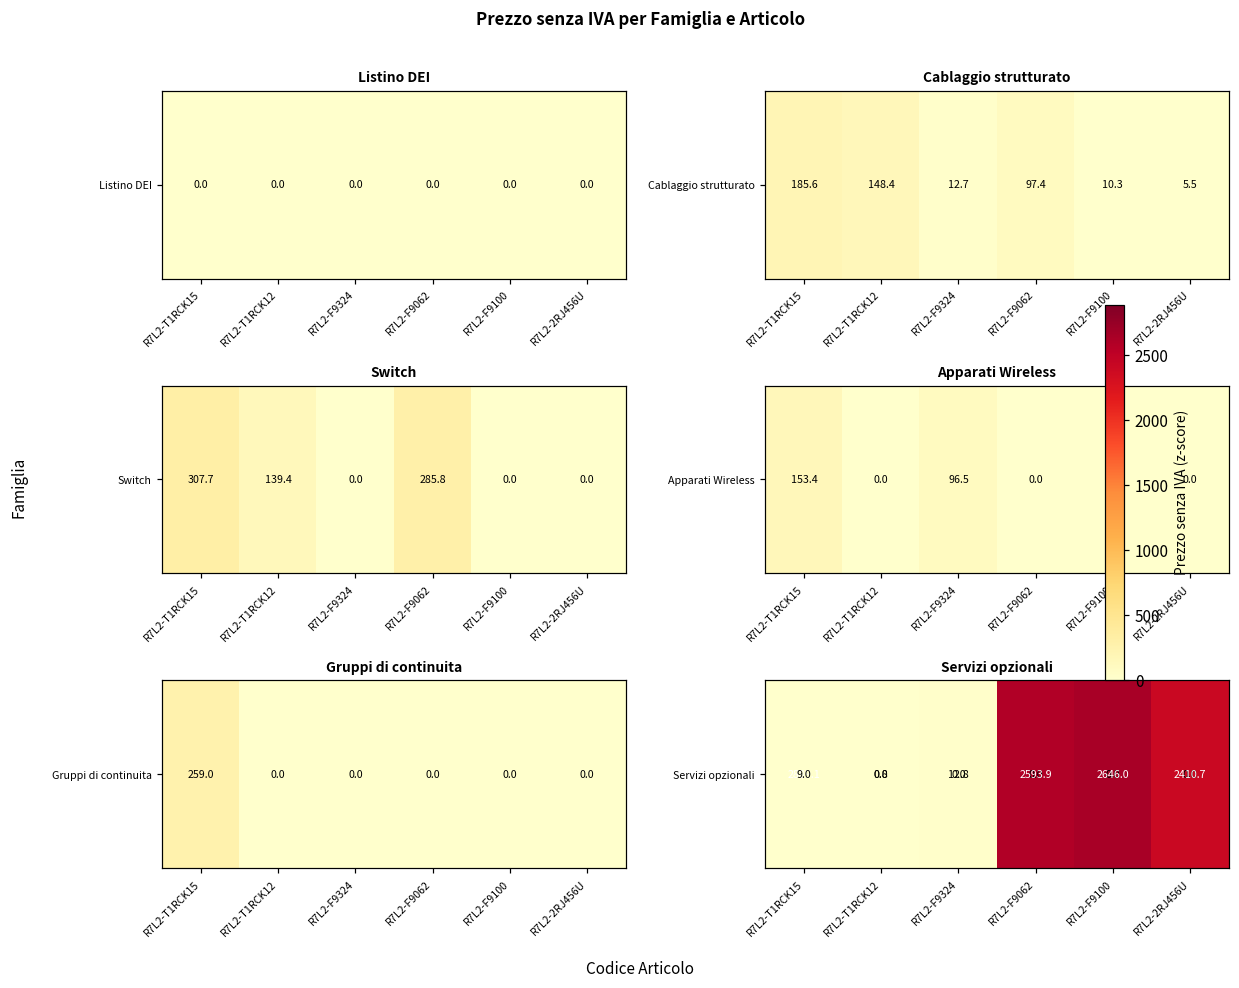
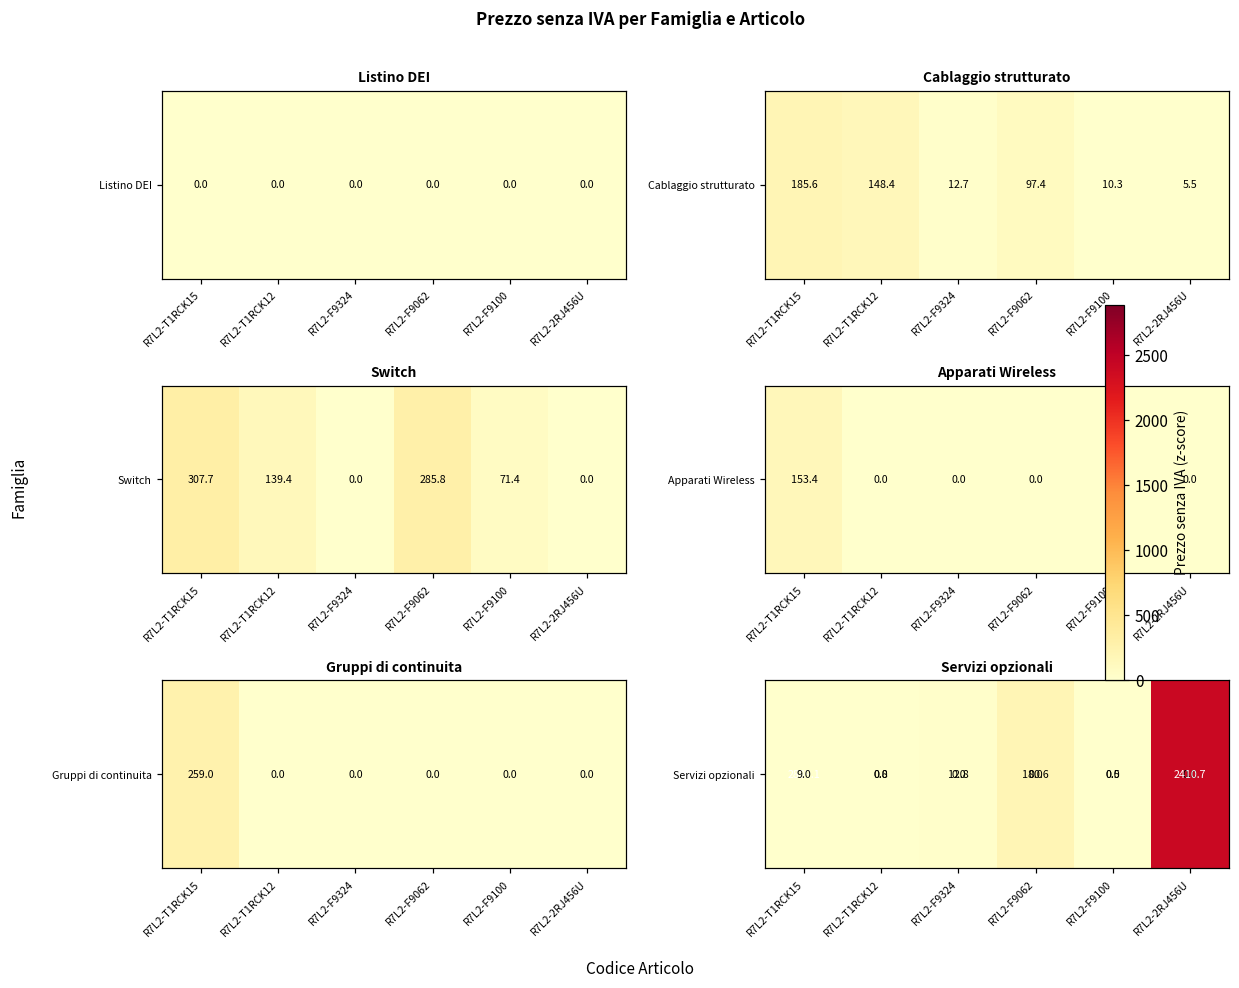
Switch, Switch, R7L2-F9100: 0.0 -> 71.4
Apparati Wireless, Apparati Wireless, R7L2-F9324: 96.5 -> 0.0
Servizi opzionali, Servizi opzionali, R7L2-F9062: 2593.9 -> 180.6
Servizi opzionali, Servizi opzionali, R7L2-F9100: 2646.0 -> 0.5
